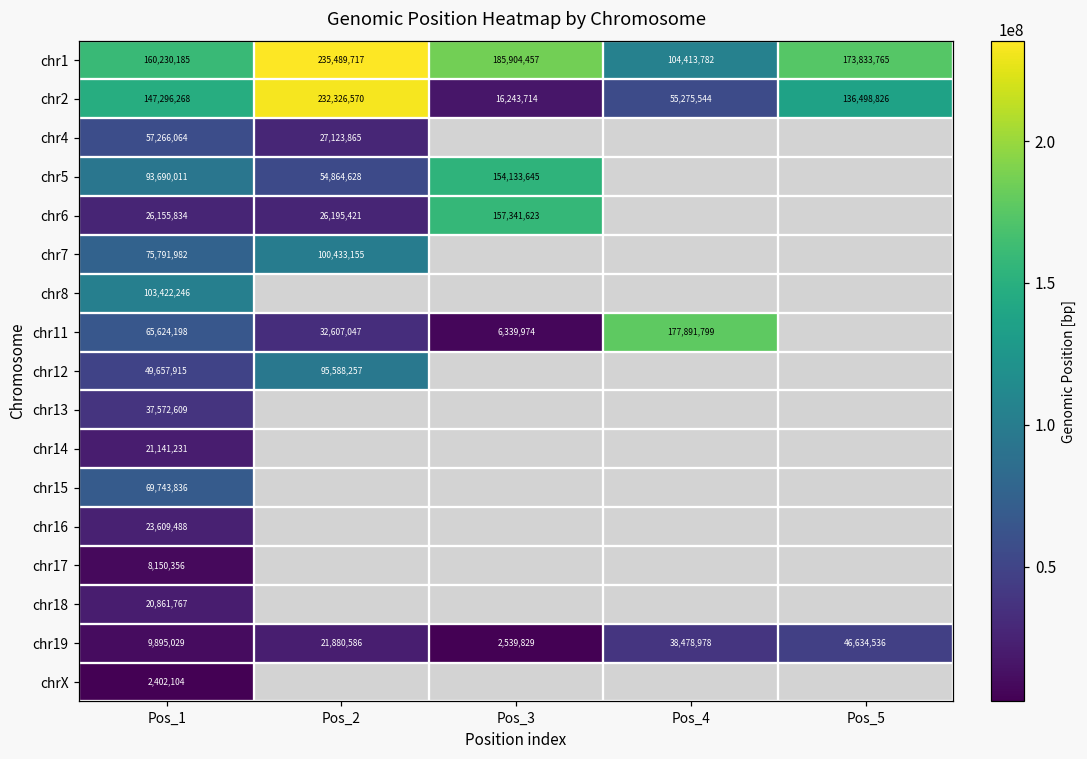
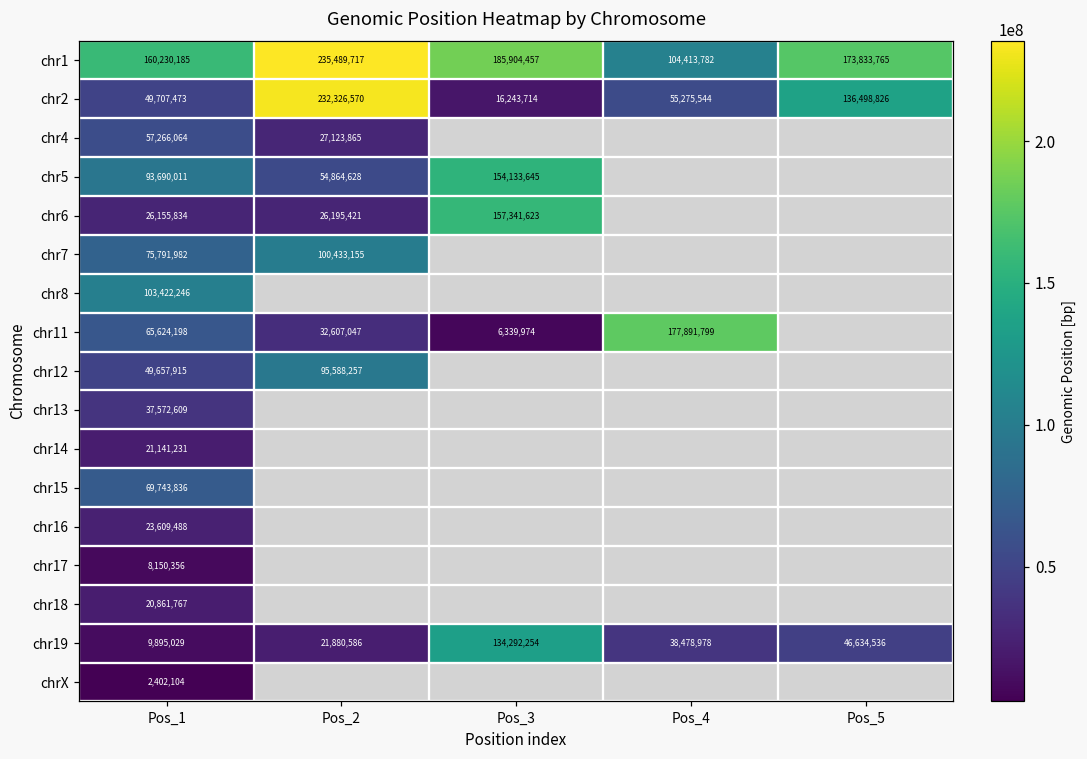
chr2, Pos_1: 147,296,268 -> 49,707,473
chr19, Pos_3: 2,539,829 -> 134,292,254
